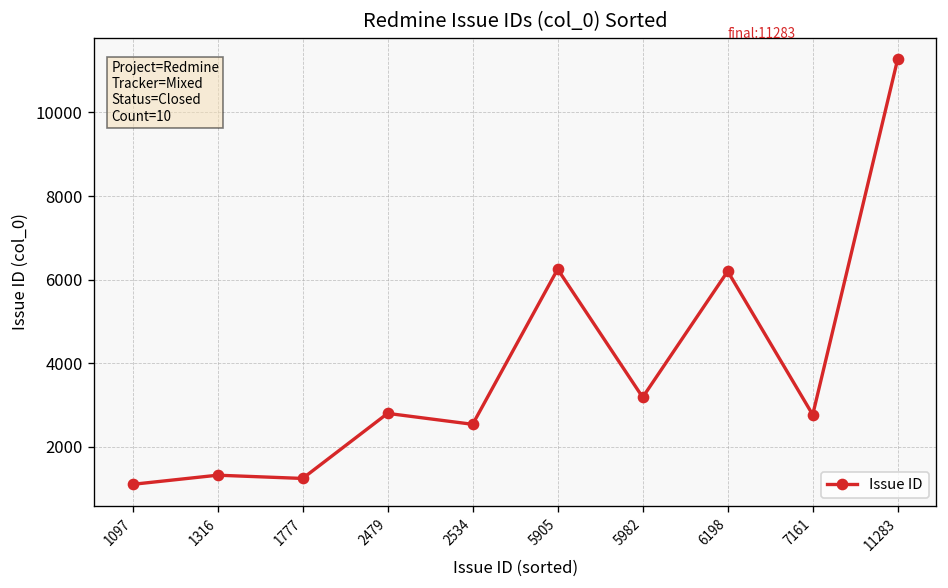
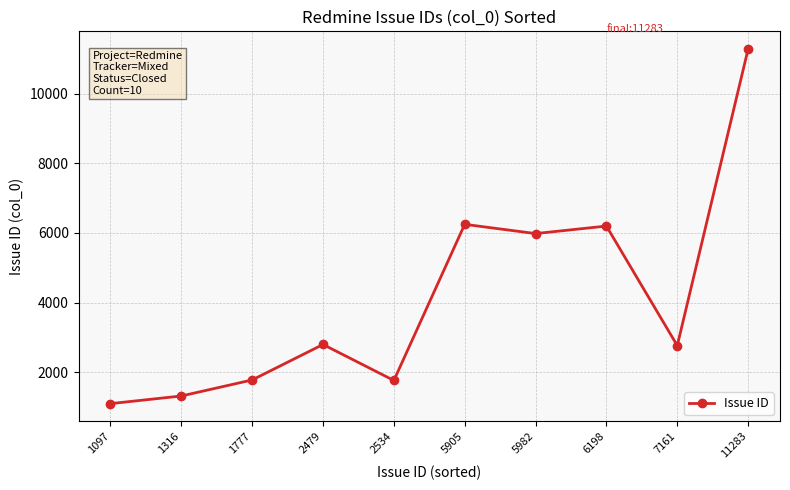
1777: 1200 -> 1800
2534: 2500 -> 1800
5982: 3200 -> 6000
